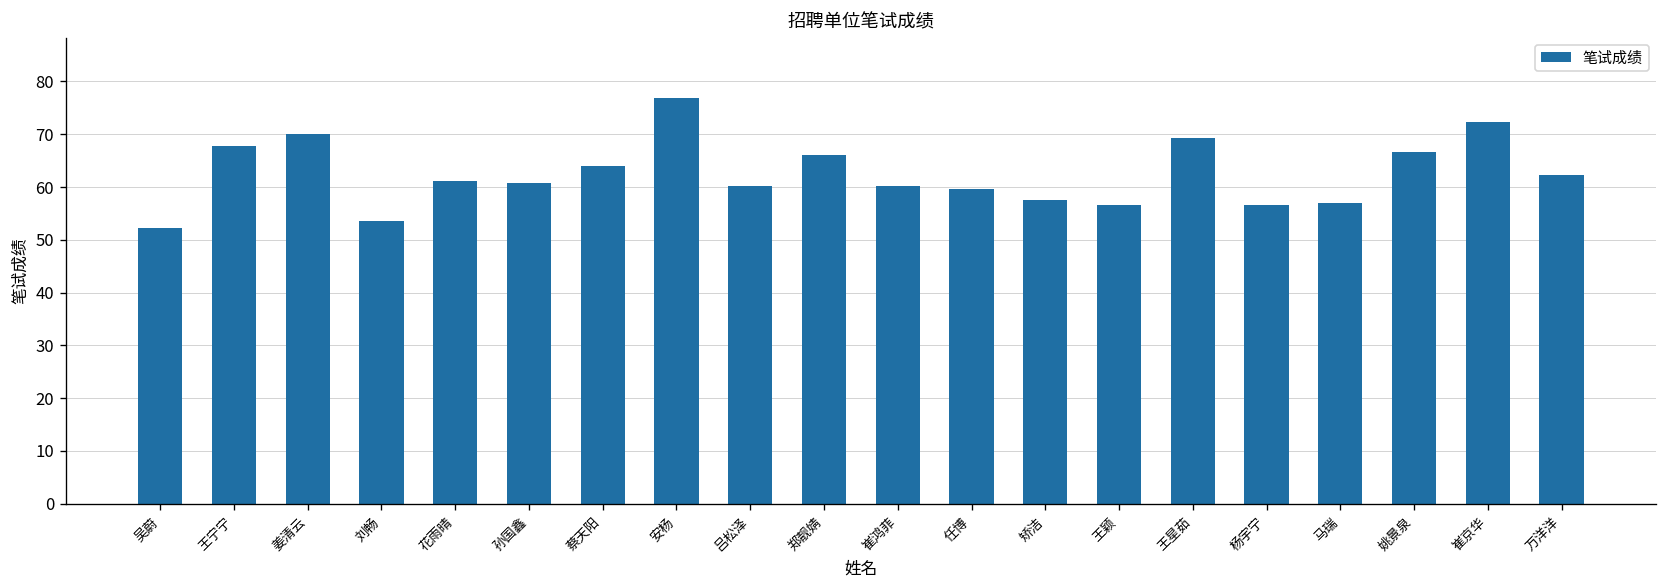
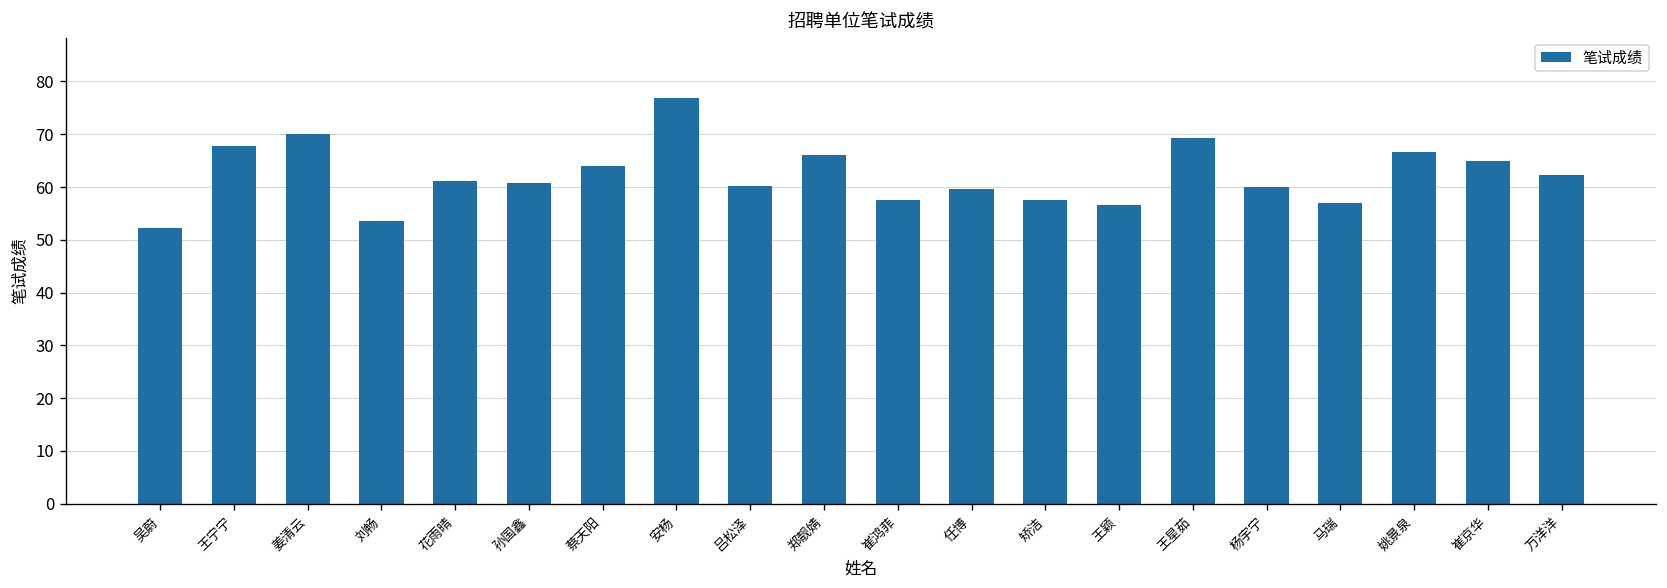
崔鸿菲: 60 -> 58
杨宇宁: 57 -> 60
崔京华: 72 -> 65
